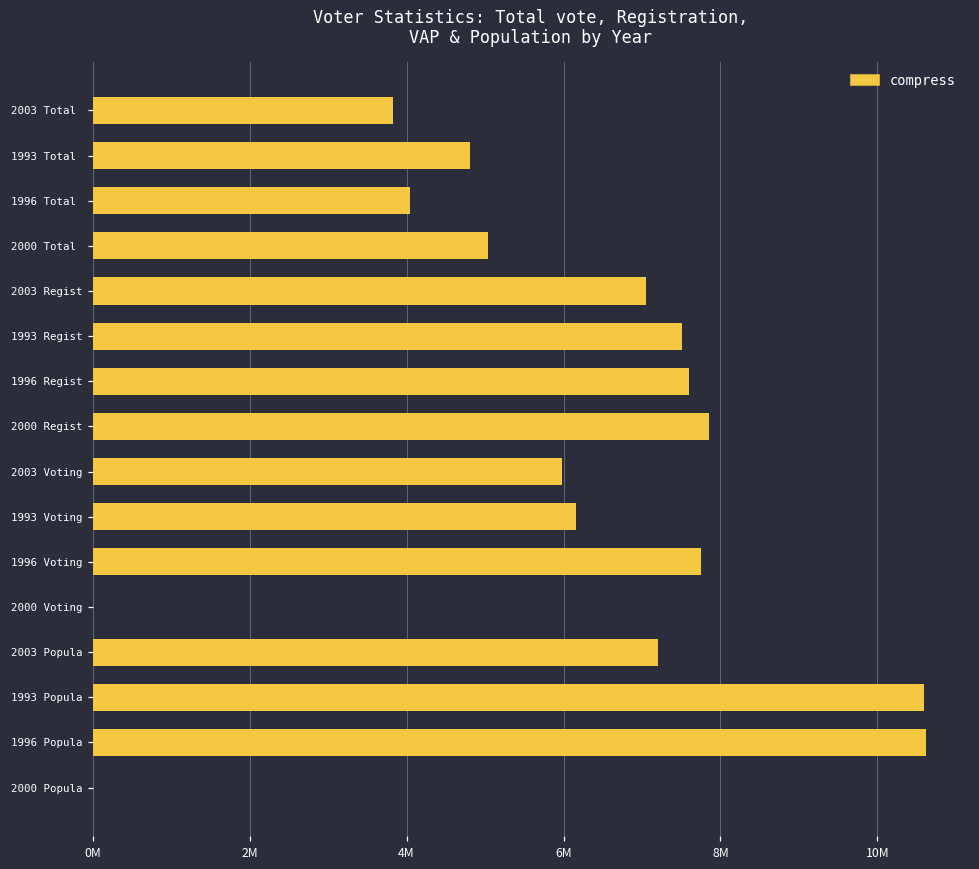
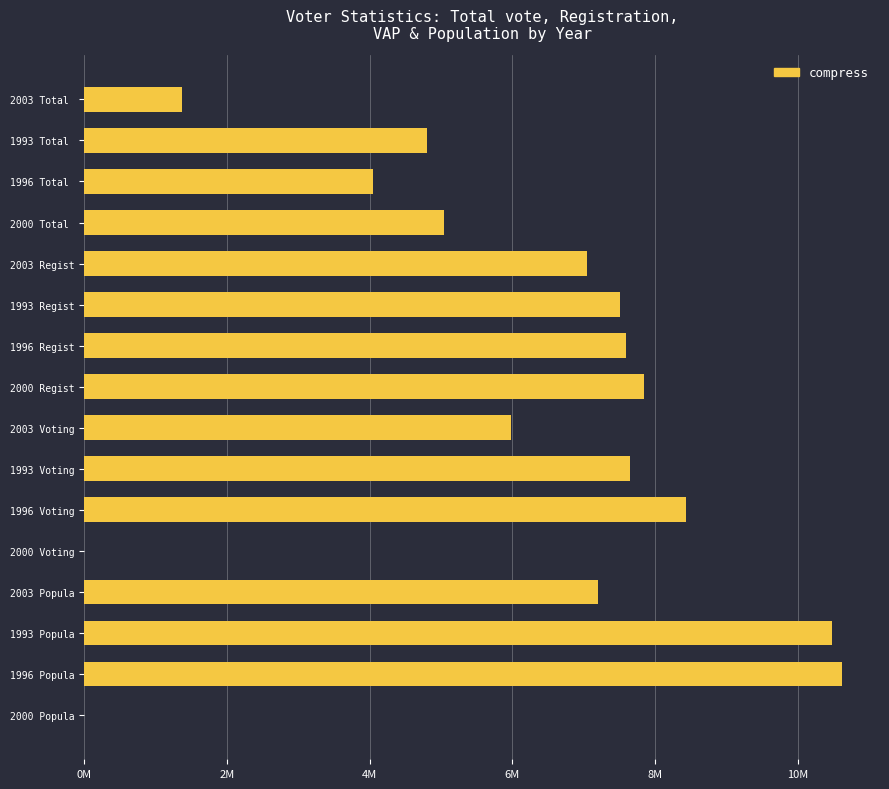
2003 Total: 3800000 -> 1400000
1993 Voting: 6200000 -> 7700000
1996 Voting: 7800000 -> 8400000
1993 Popula: 10600000 -> 10500000
